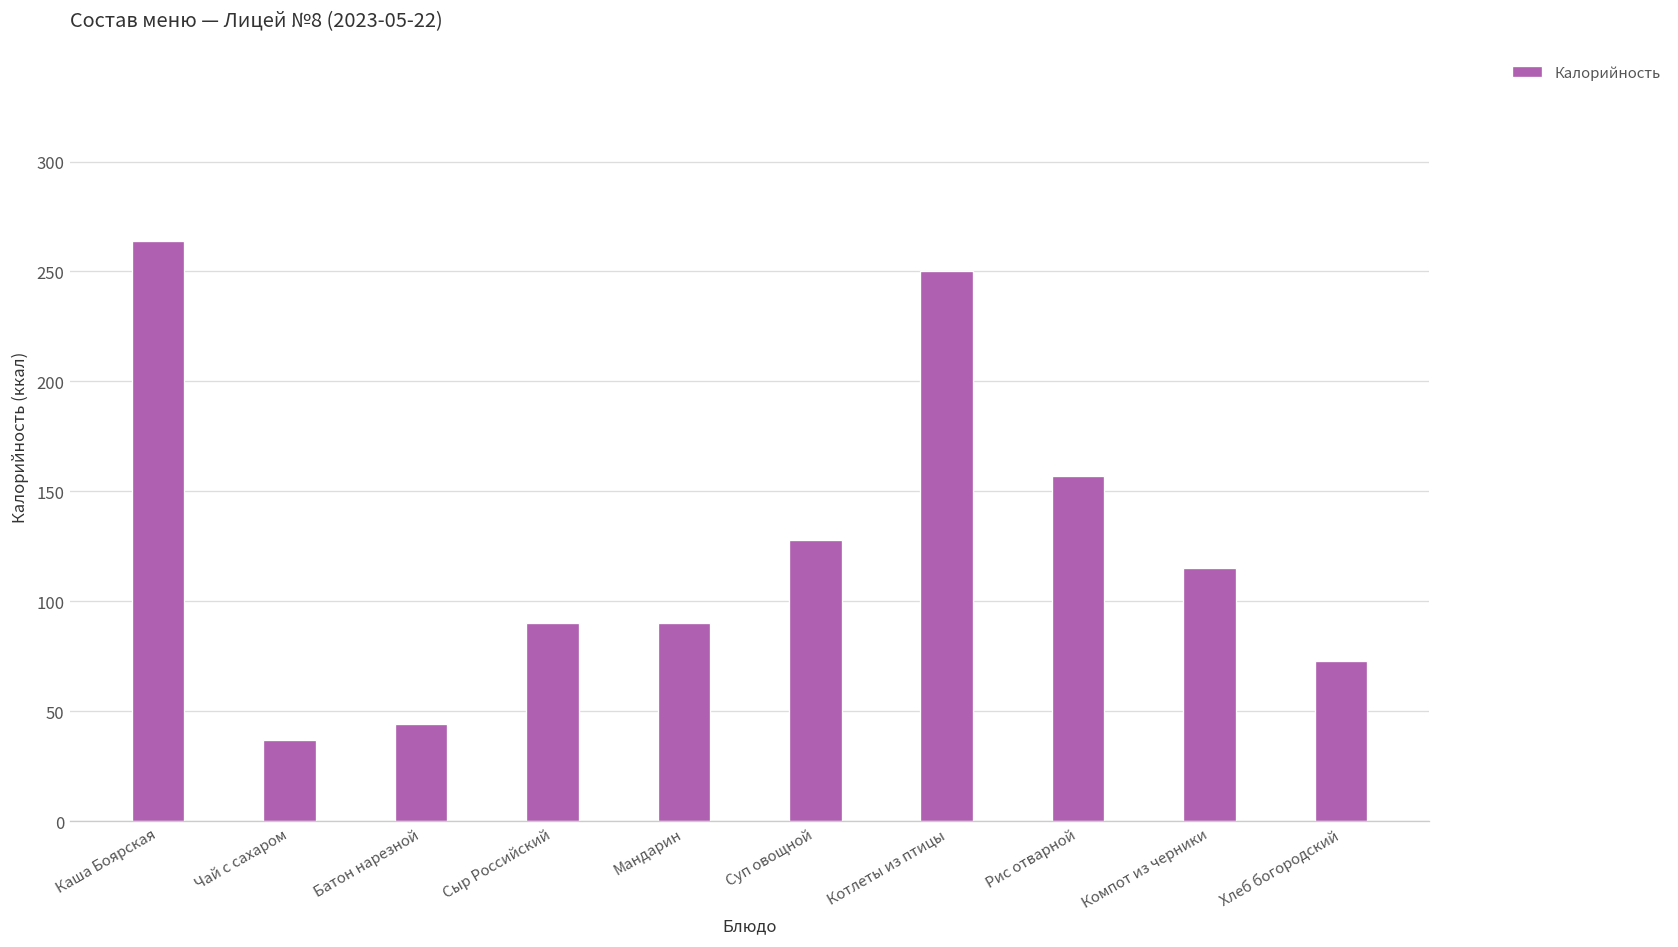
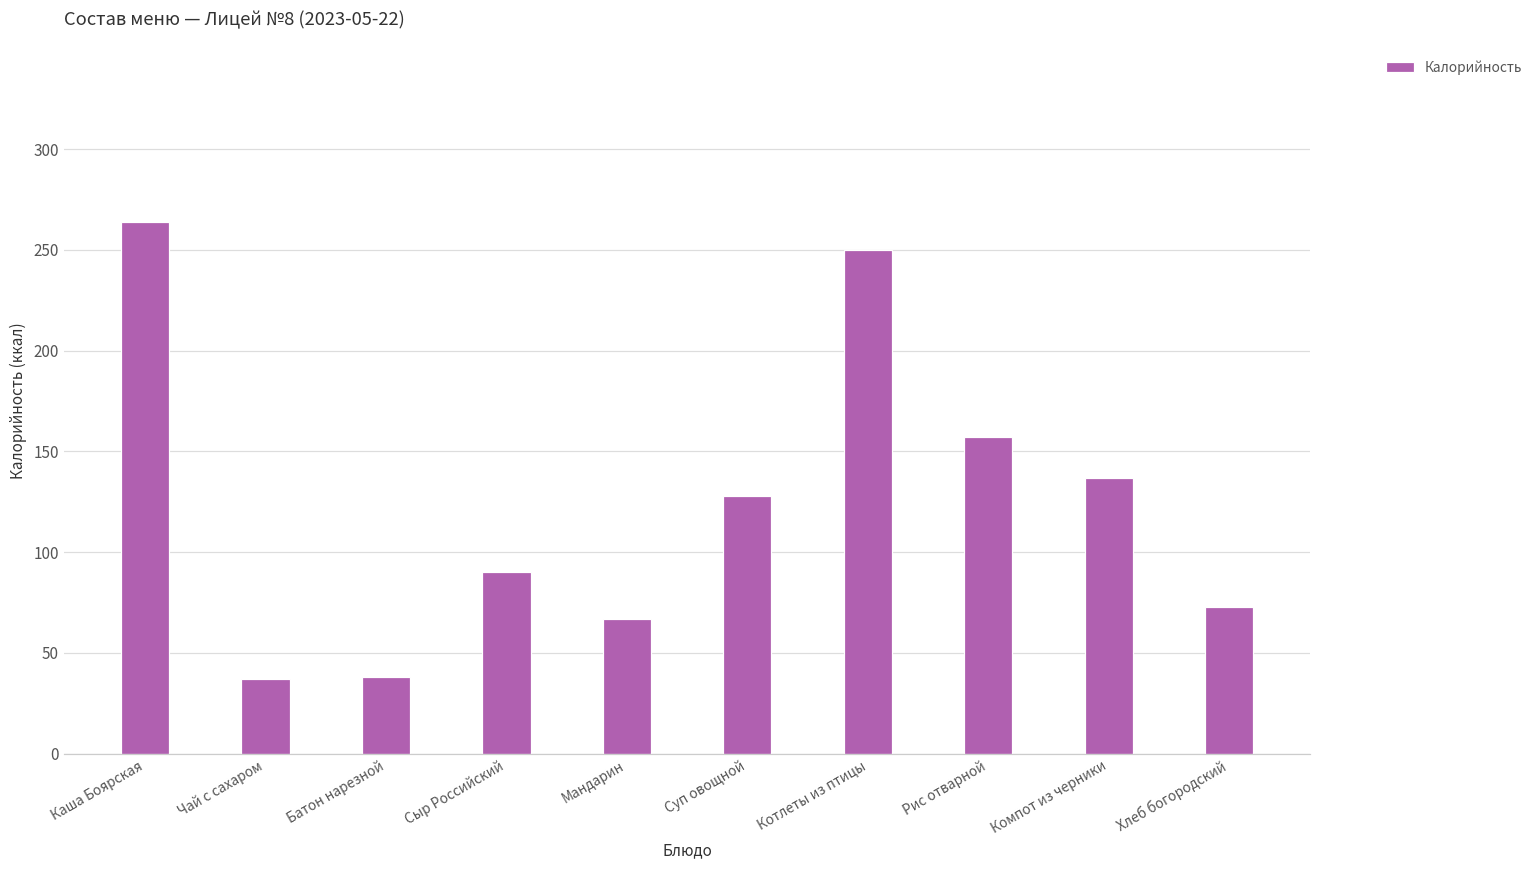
Батон нарезной: 44 -> 38
Мандарин: 90 -> 67
Компот из черники: 115 -> 137
